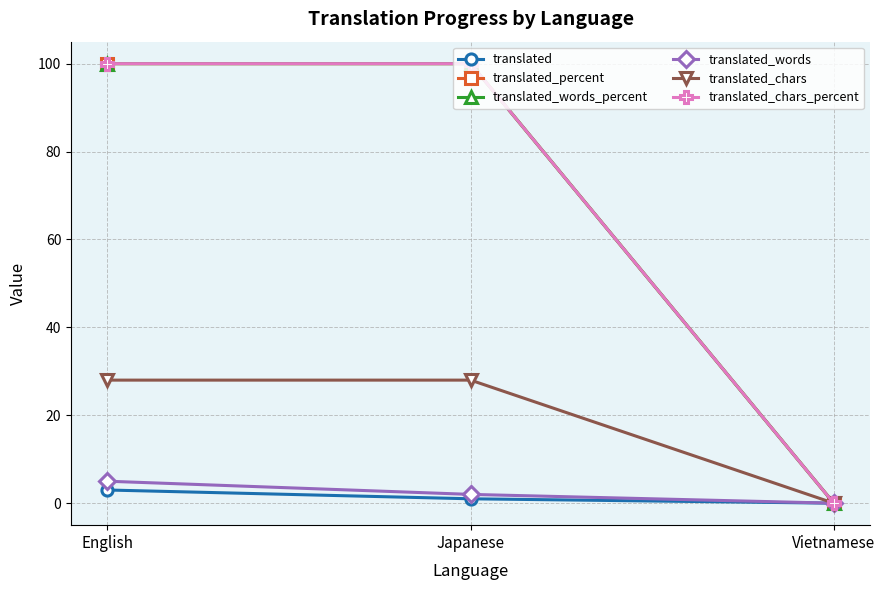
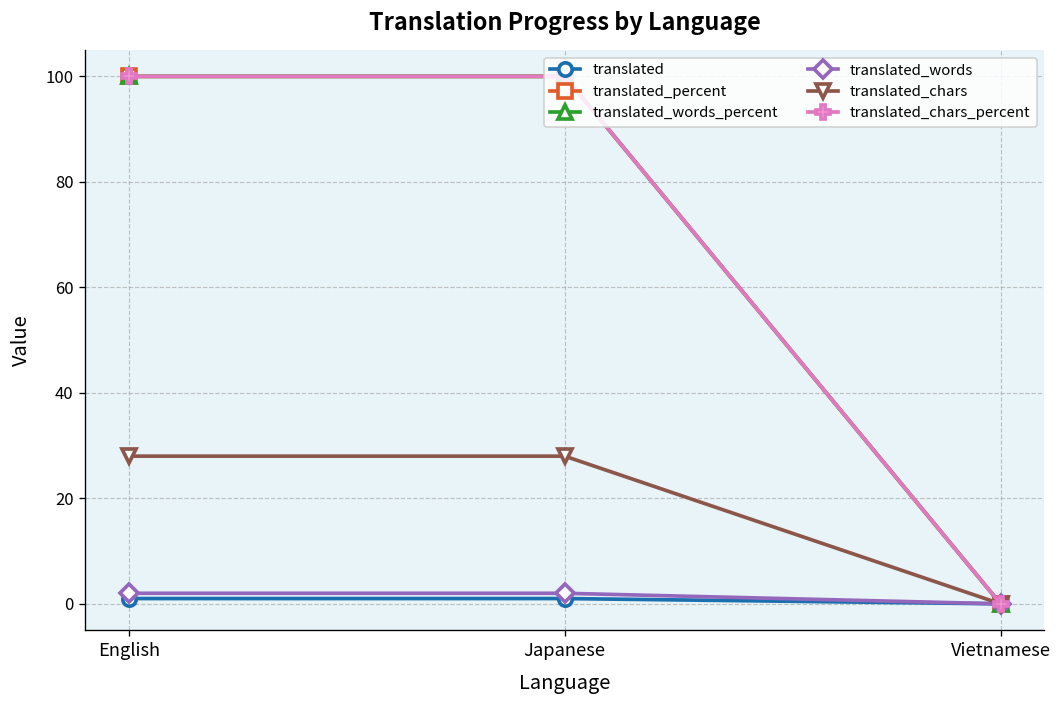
translated, English: 3 -> 1
translated_words, English: 5 -> 2
